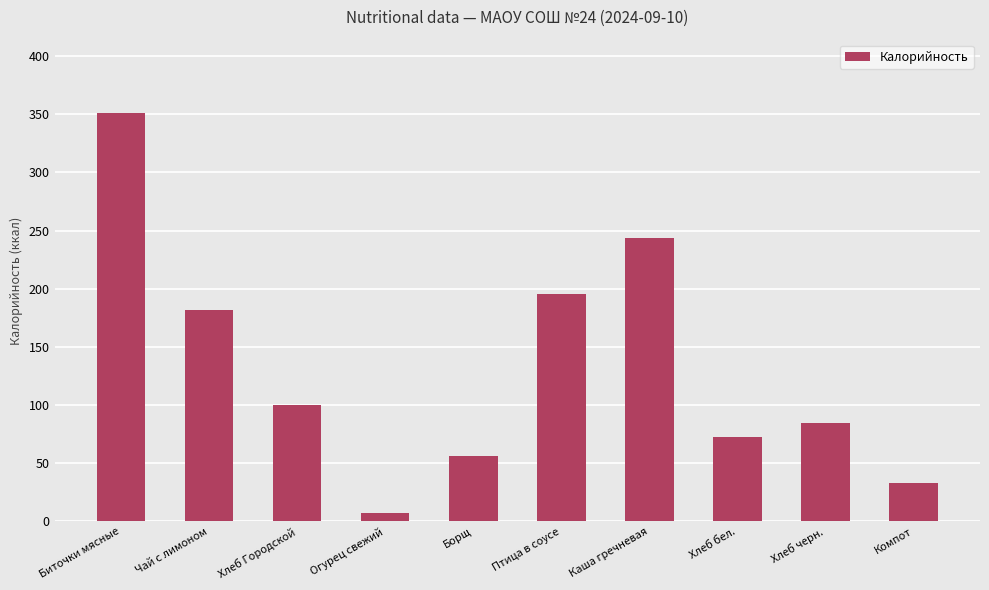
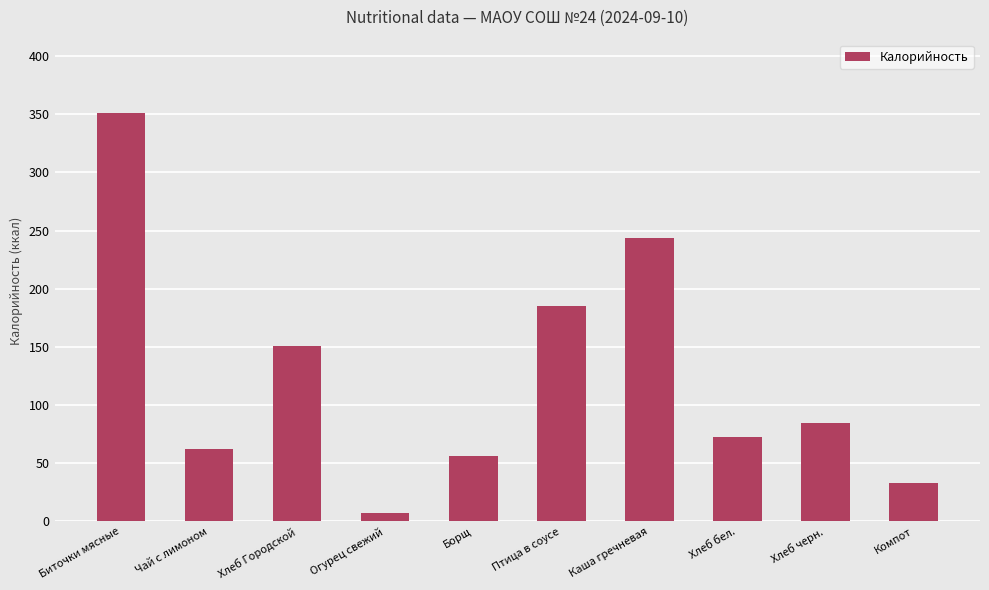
Чай с лимоном: 182 -> 62
Хлеб Городской: 100 -> 151
Птица в соусе: 196 -> 185
